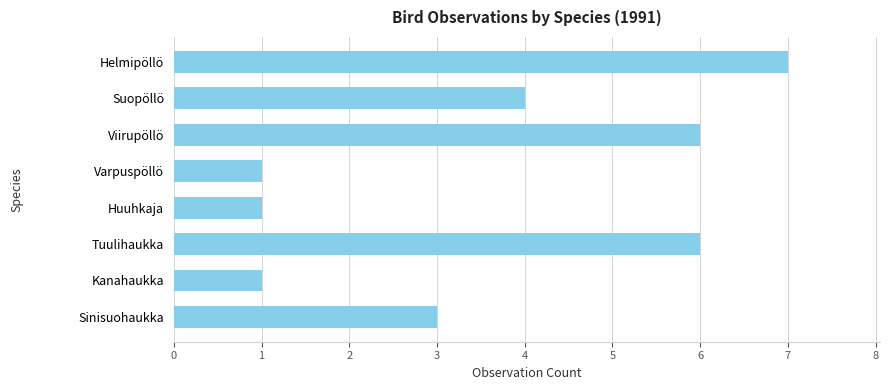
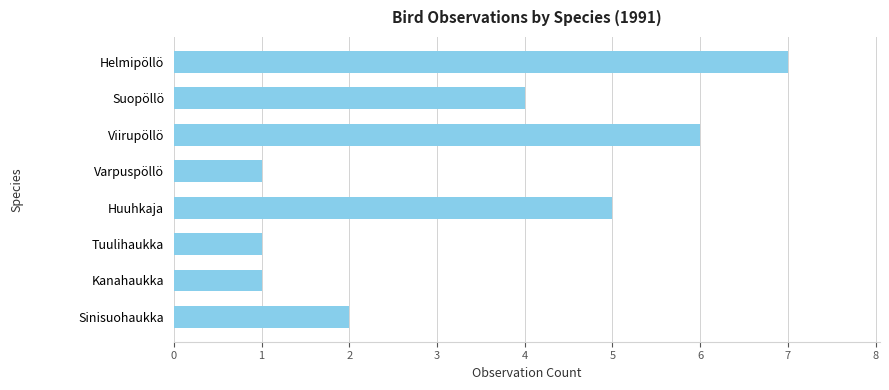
Huuhkaja: 1 -> 5
Tuulihaukka: 6 -> 1
Sinisuohaukka: 3 -> 2
